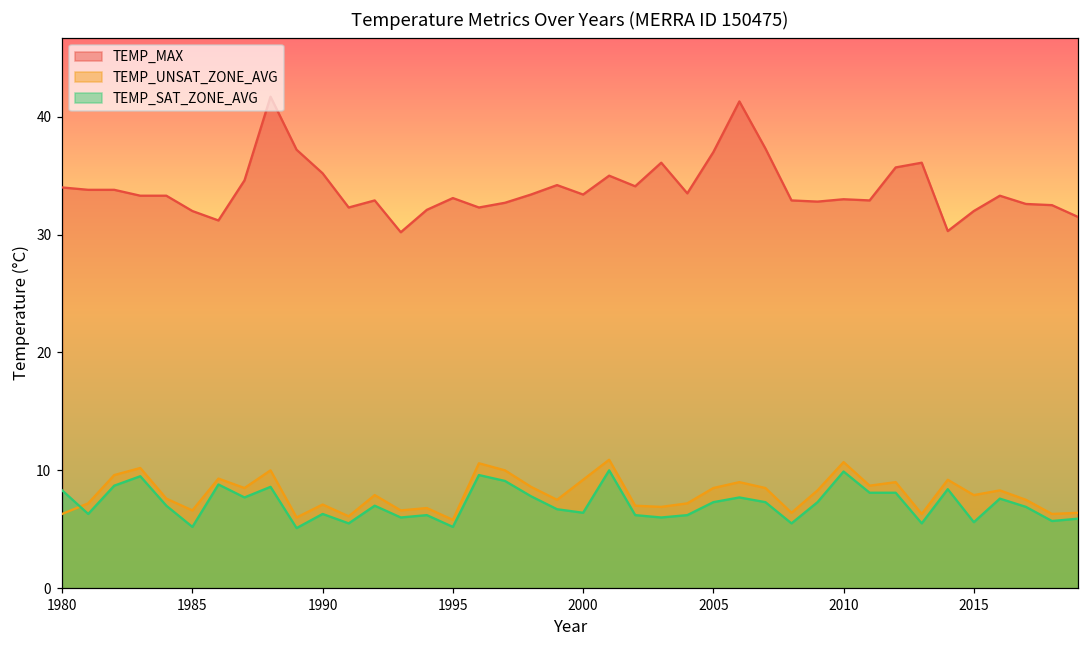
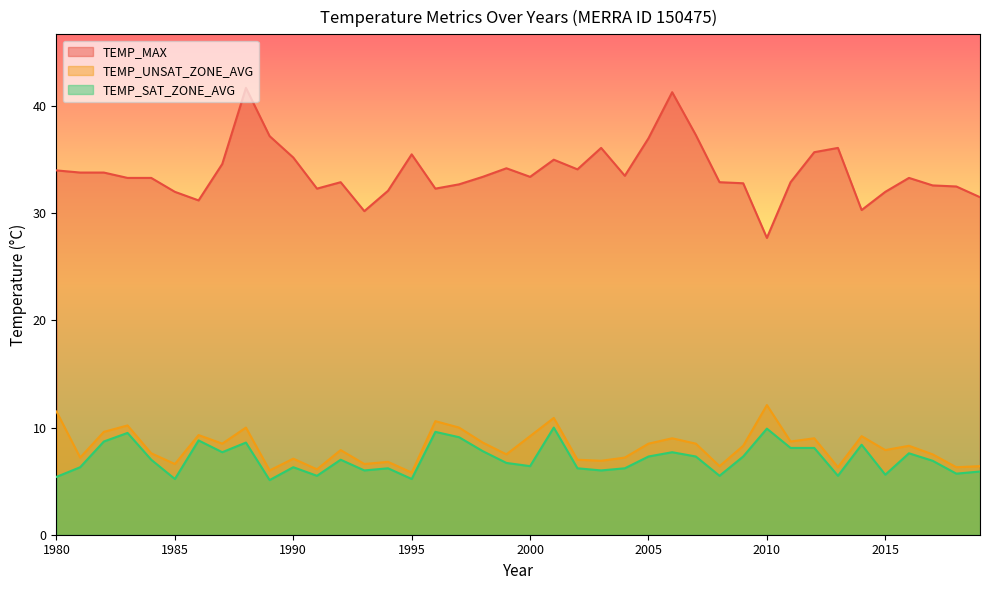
TEMP_UNSAT_ZONE_AVG, 1980: 6.3 -> 11.5
TEMP_SAT_ZONE_AVG, 1980: 8.3 -> 5.4
TEMP_MAX, 1995: 33.1 -> 35.5
TEMP_MAX, 2010: 33.0 -> 27.7
TEMP_UNSAT_ZONE_AVG, 2010: 10.7 -> 12.1
